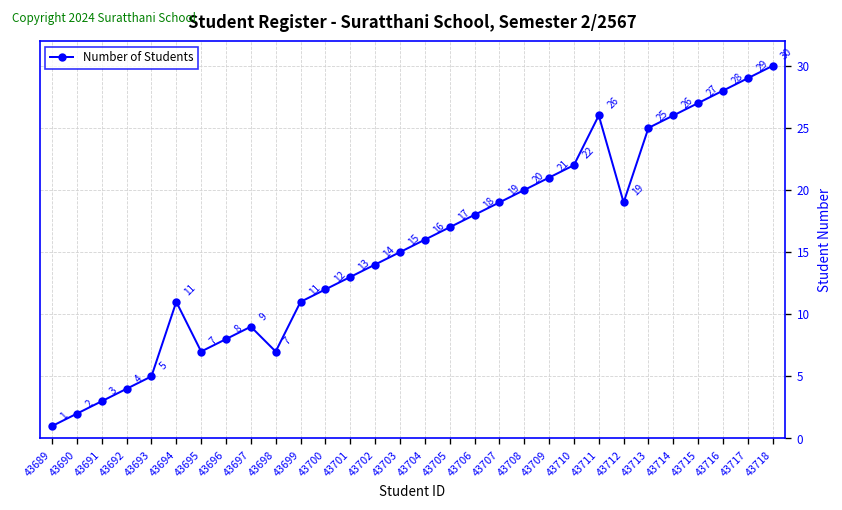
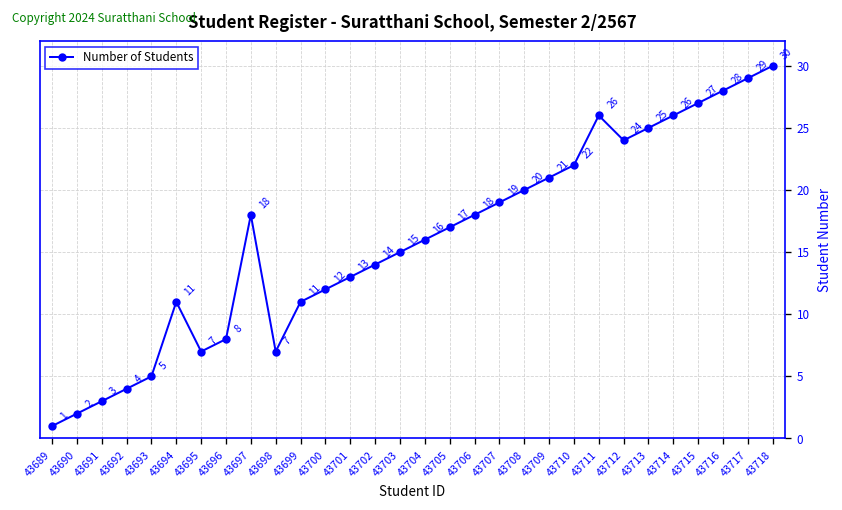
43697: 9 -> 18
43712: 19 -> 24
